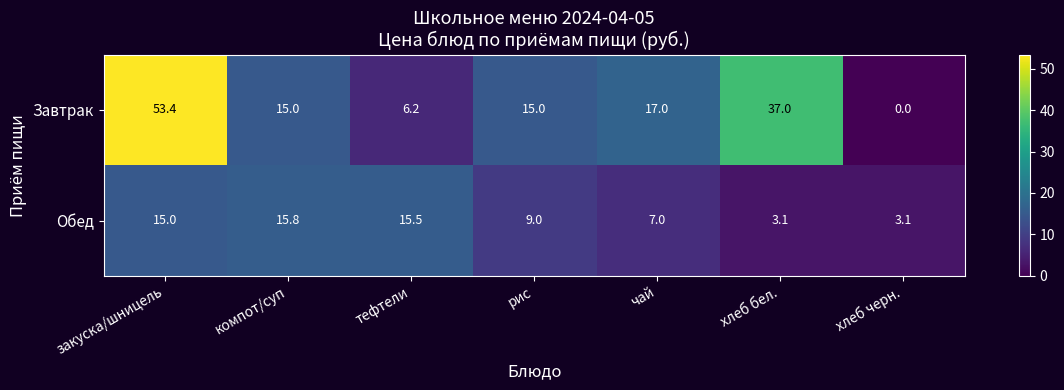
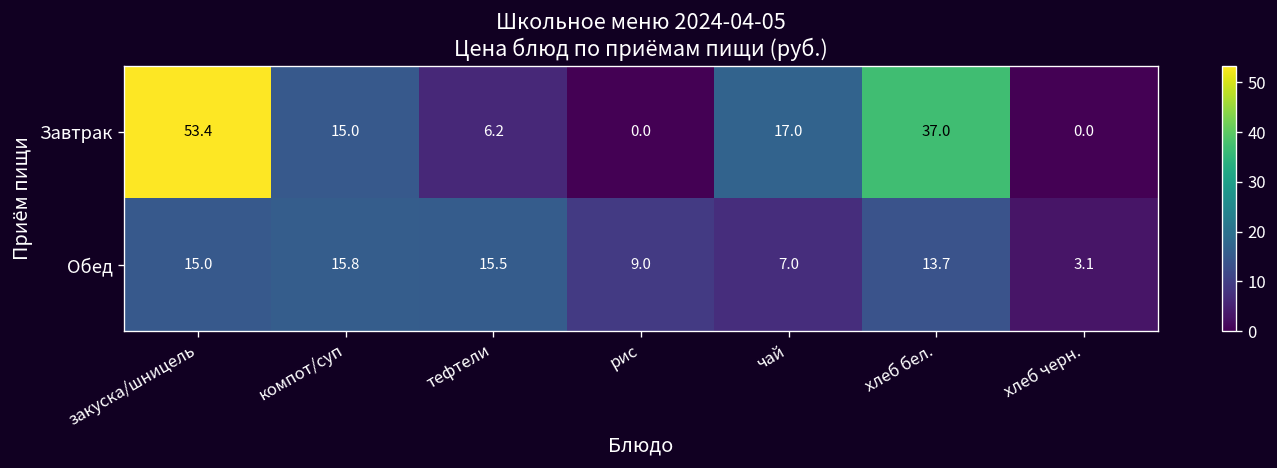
Завтрак, рис: 15.0 -> 0.0
Обед, хлеб бел.: 3.1 -> 13.7
